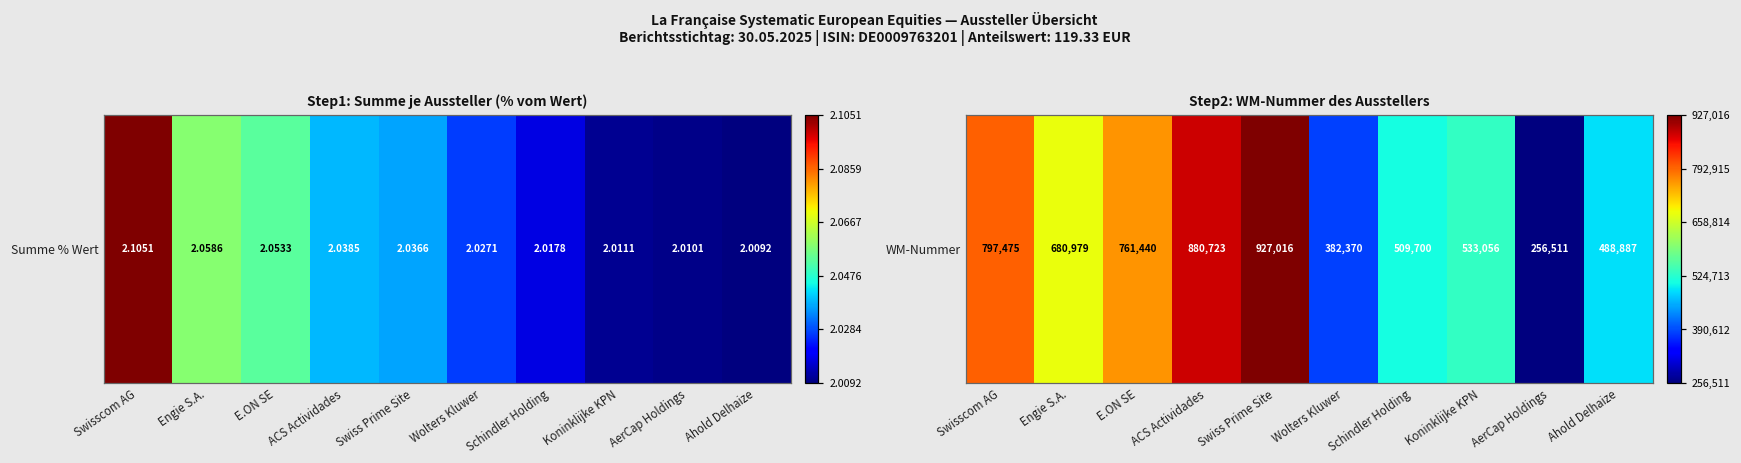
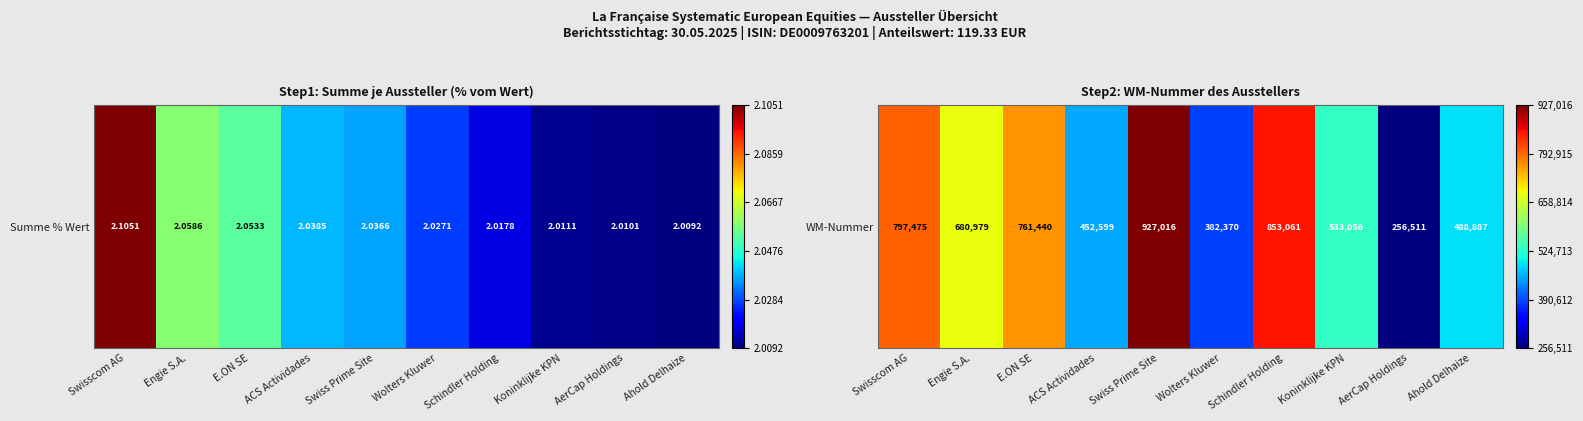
Step2: WM-Nummer des Ausstellers, WM-Nummer, ACS Actividades: 880,723 -> 452,599
Step2: WM-Nummer des Ausstellers, WM-Nummer, Schindler Holding: 509,700 -> 853,061
